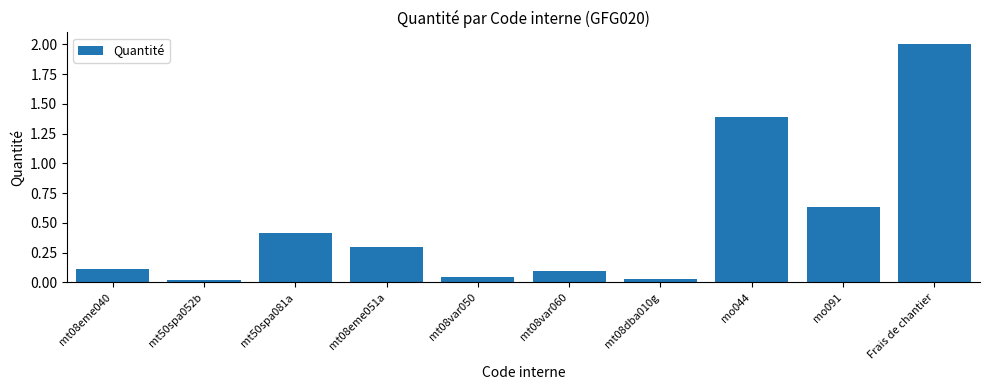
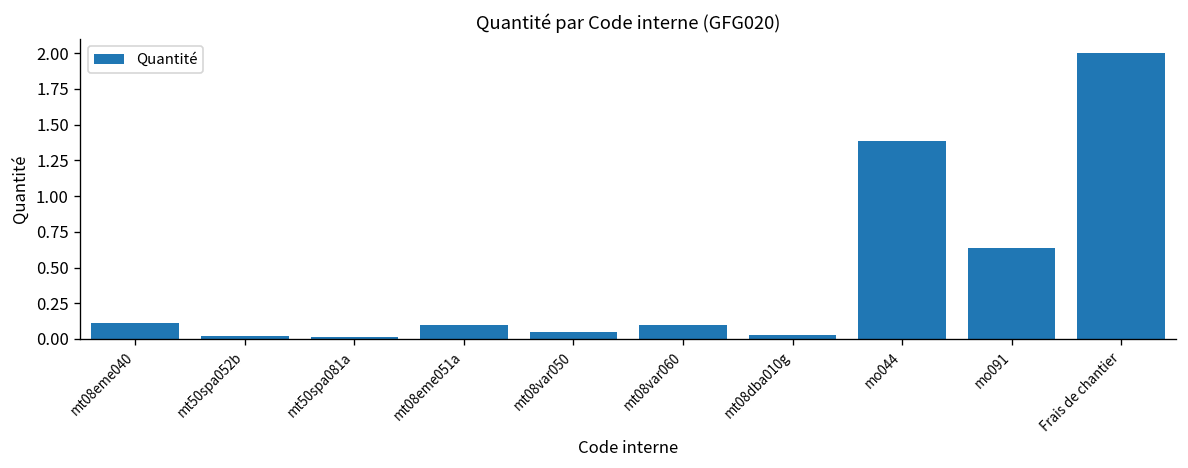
mt50spa081a: 0.42 -> 0.01
mt08eme051a: 0.3 -> 0.1
